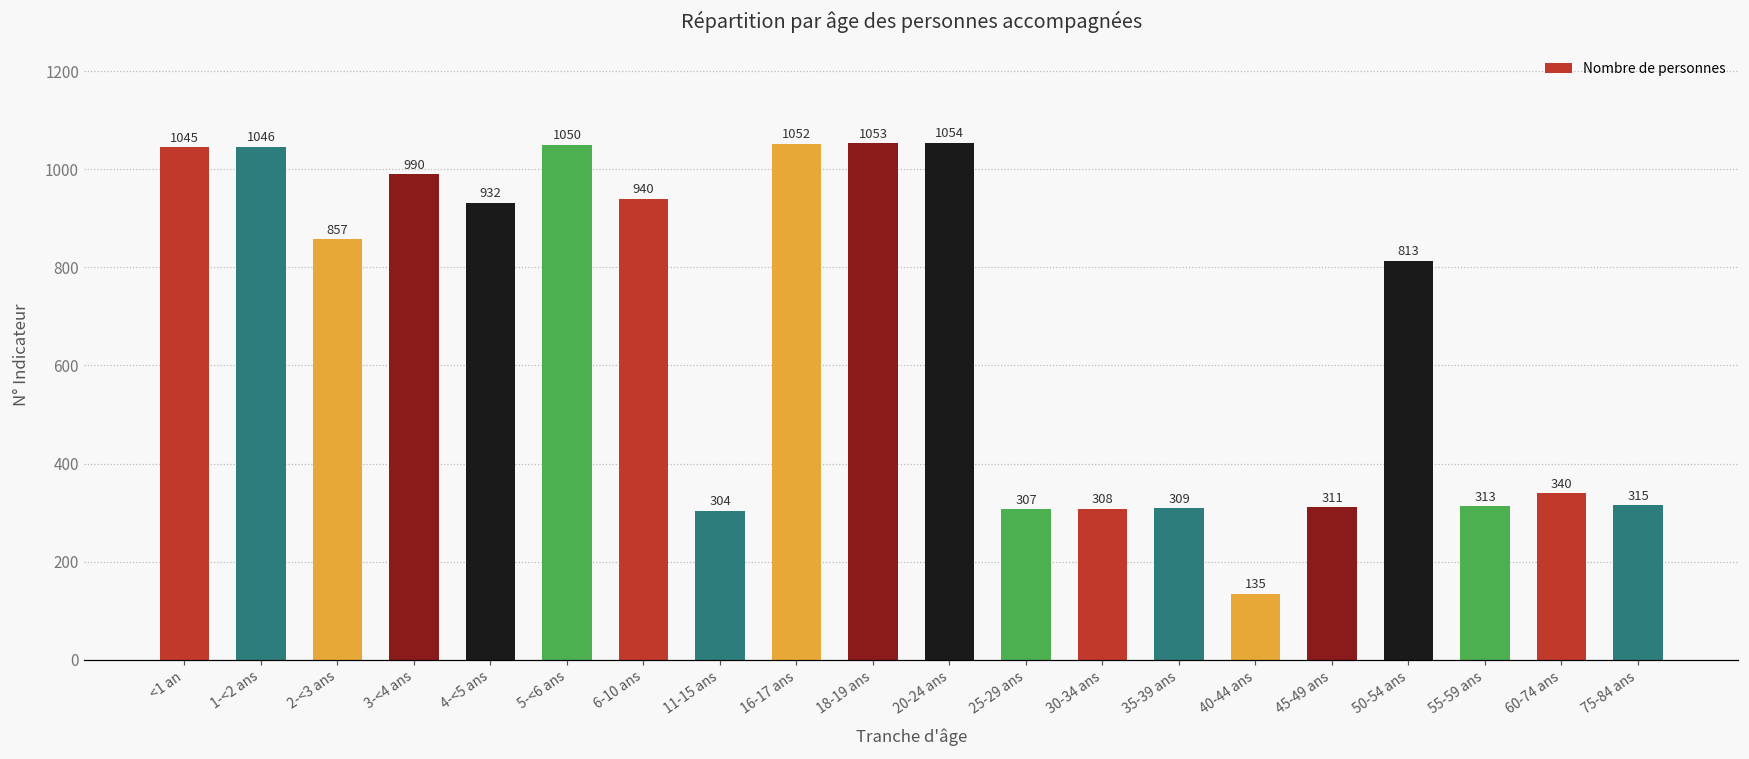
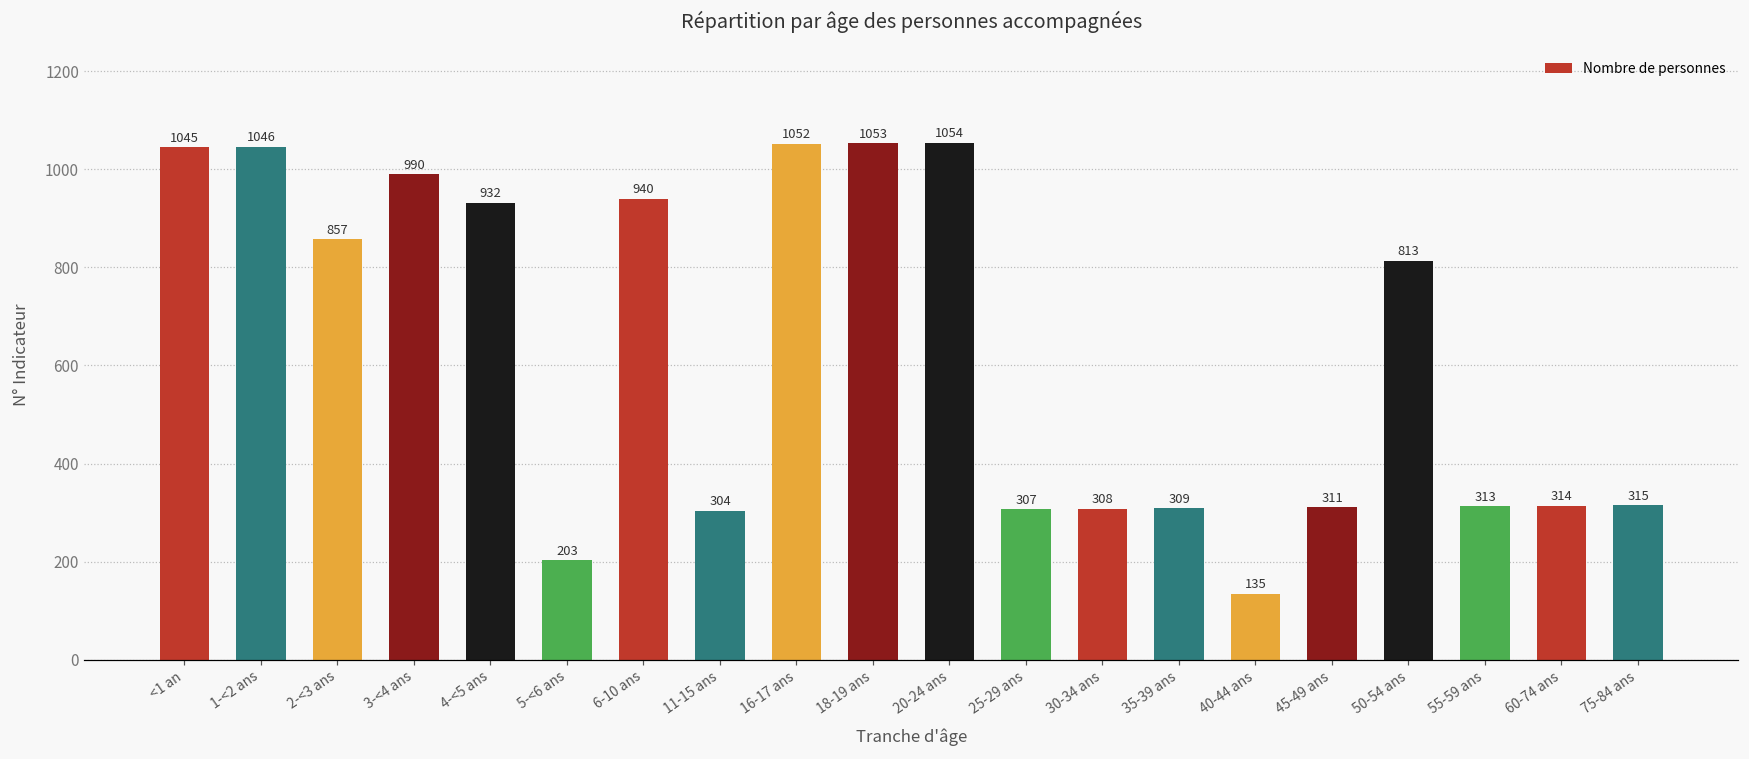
5-<6 ans: 1050 -> 203
60-74 ans: 340 -> 314
